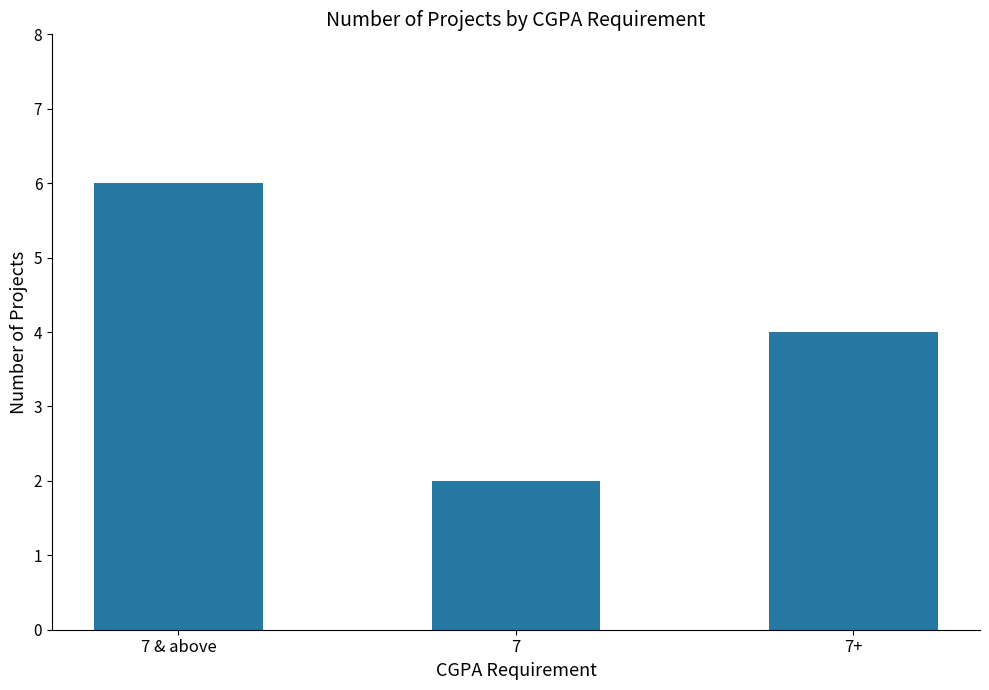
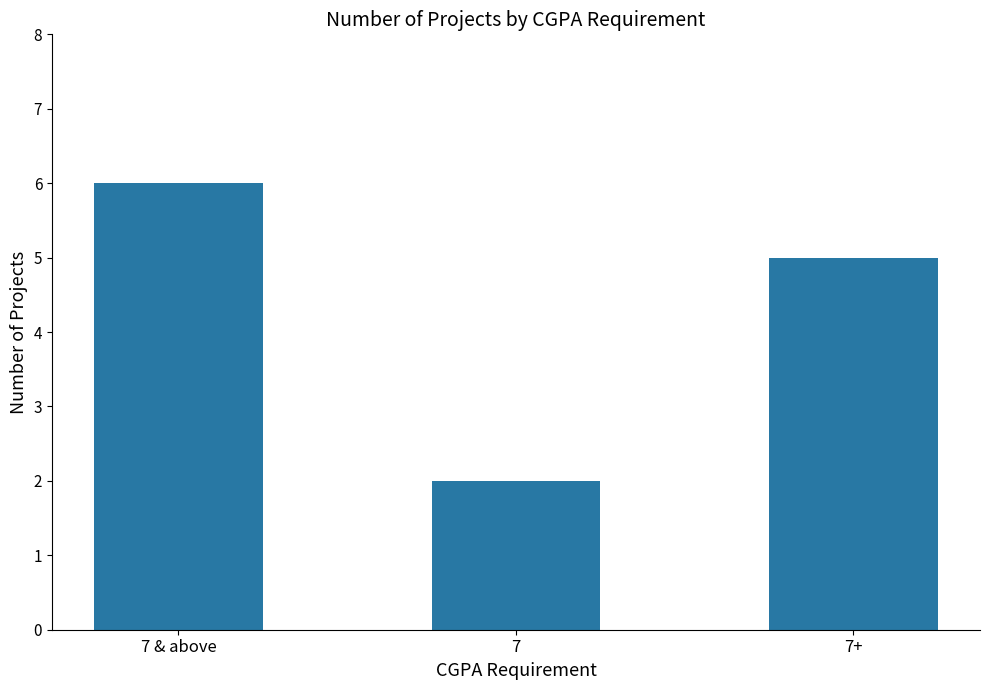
7+: 4 -> 5
